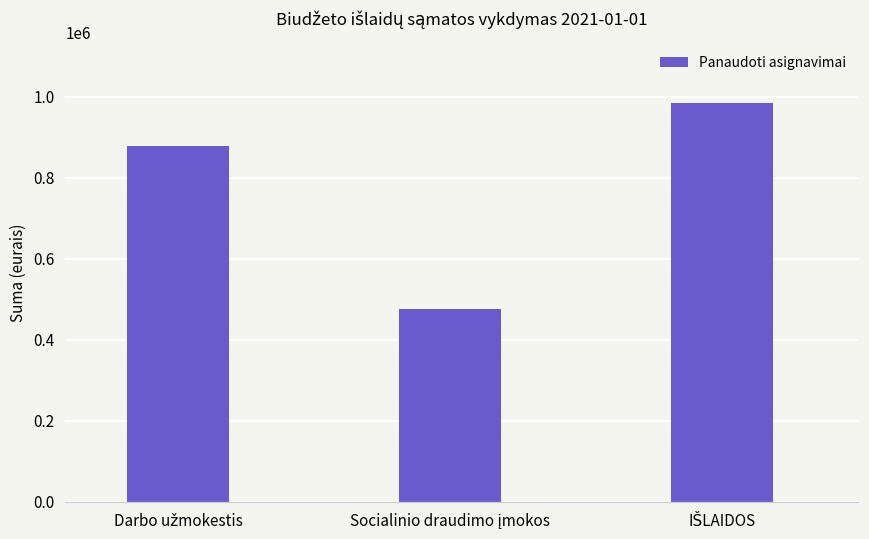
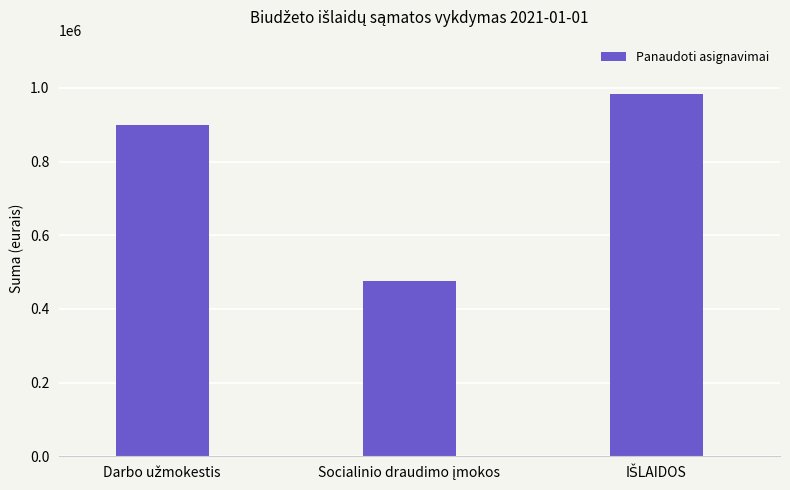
Darbo užmokestis: 880000 -> 900000
